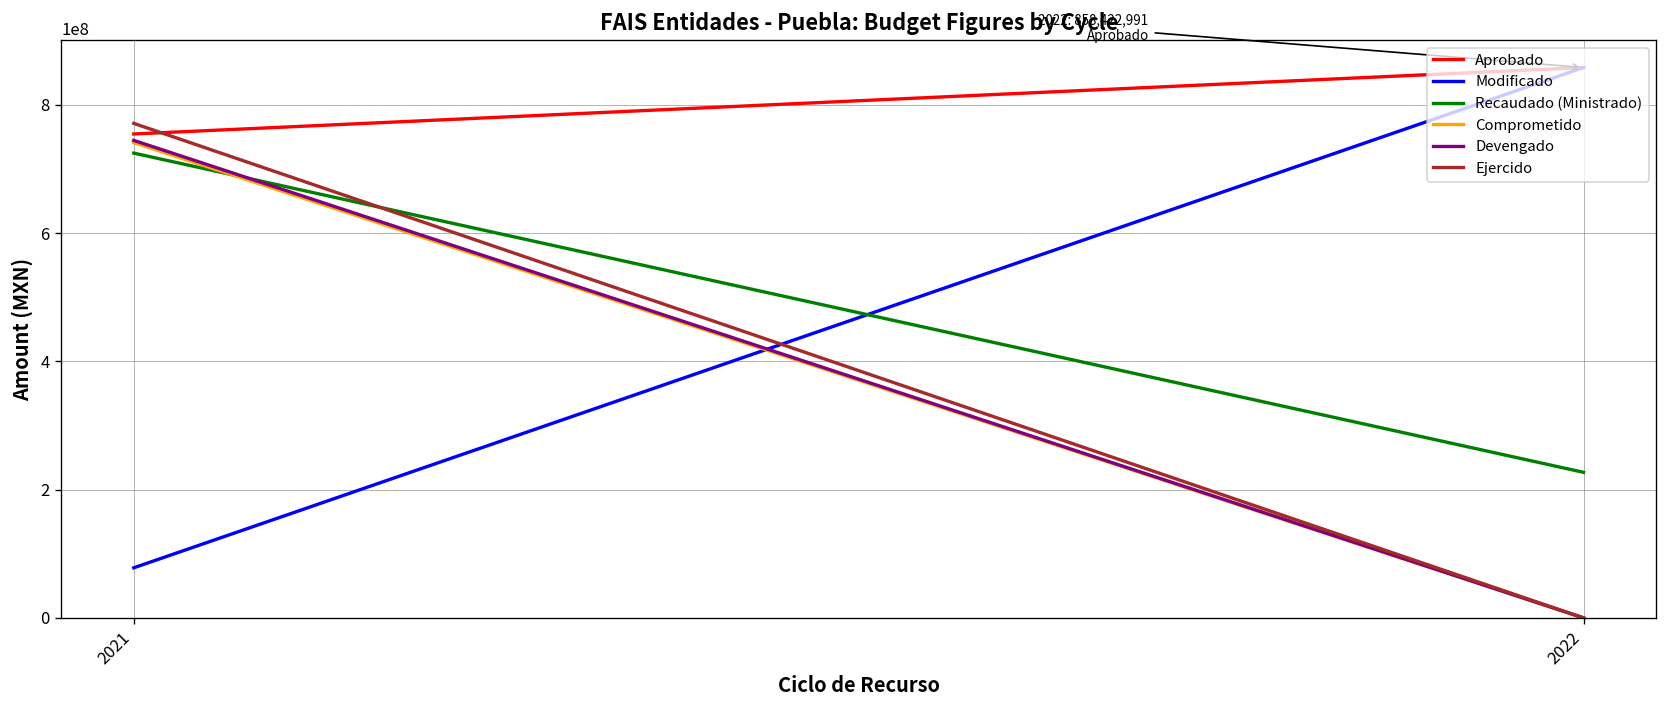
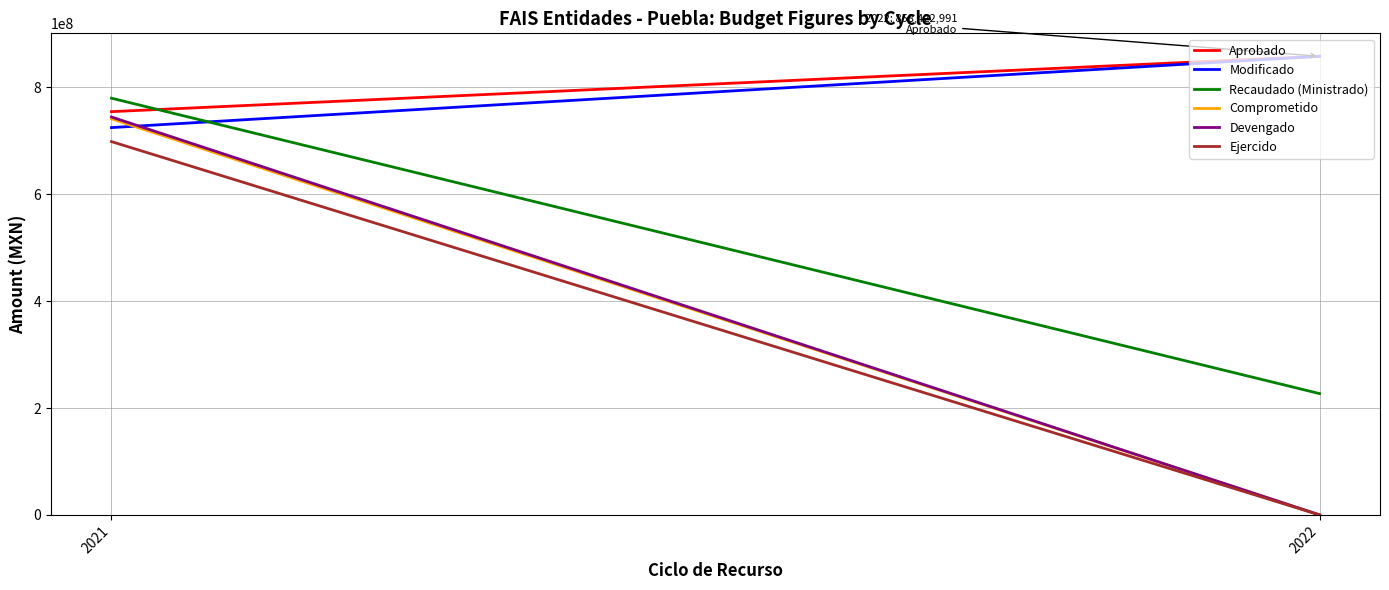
Modificado, 2021: 80000000 -> 720000000
Recaudado (Ministrado), 2021: 720000000 -> 780000000
Ejercido, 2021: 770000000 -> 700000000
